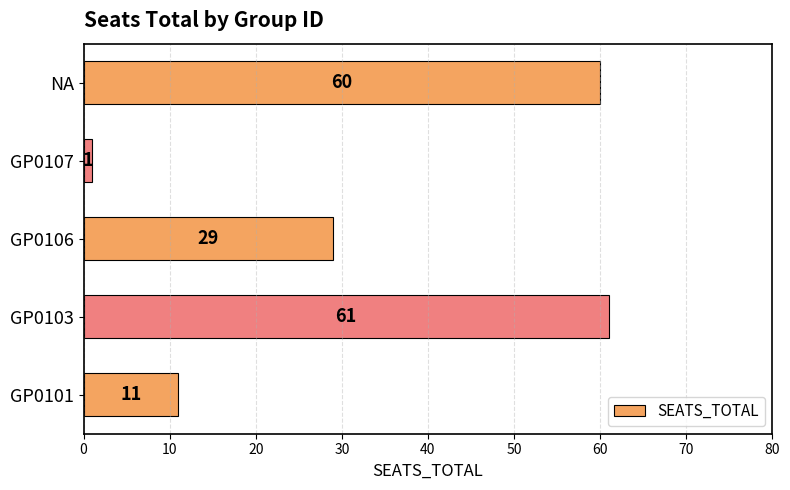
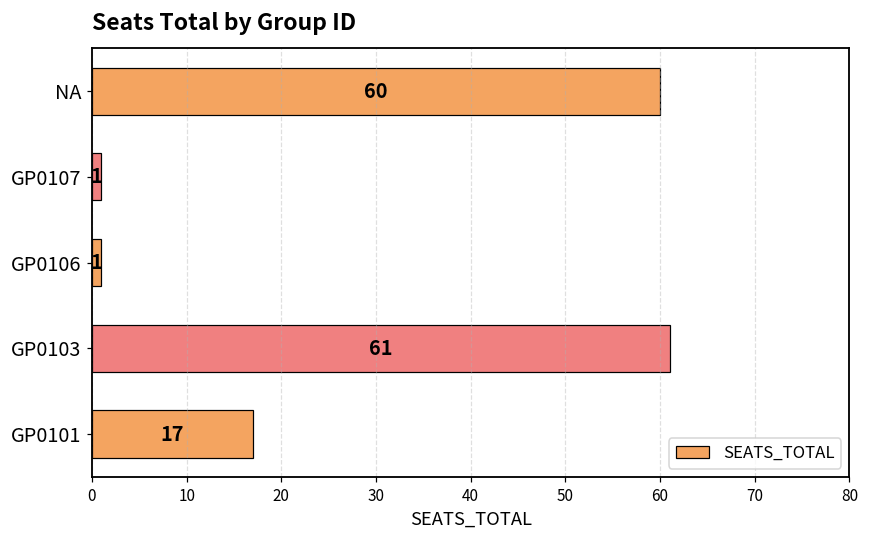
GP0106: 29 -> 1
GP0101: 11 -> 17
